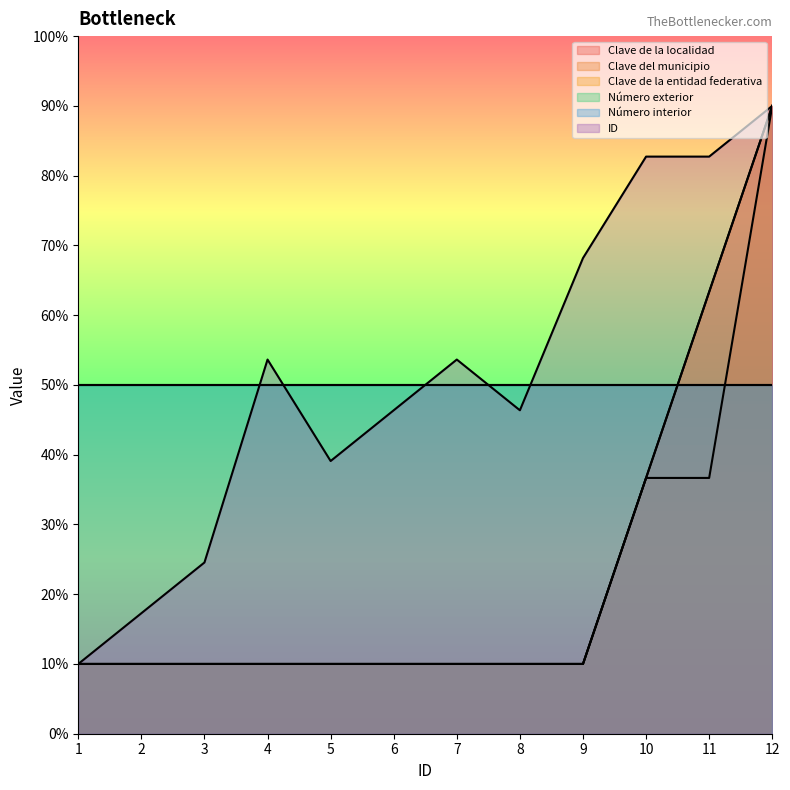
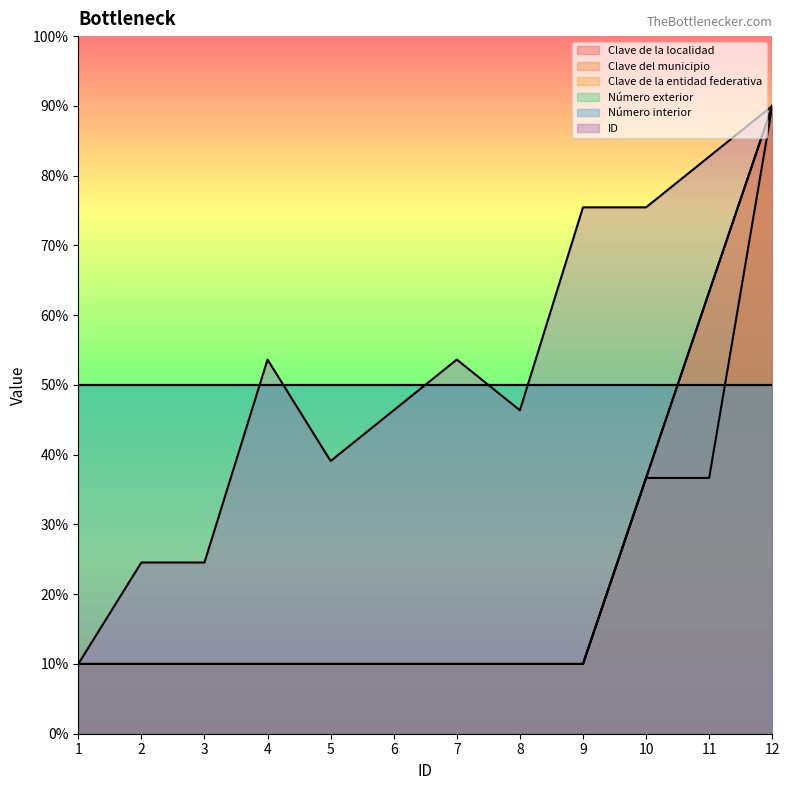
ID, 2: 17% -> 25%
ID, 9: 68% -> 75%
ID, 10: 83% -> 75%
